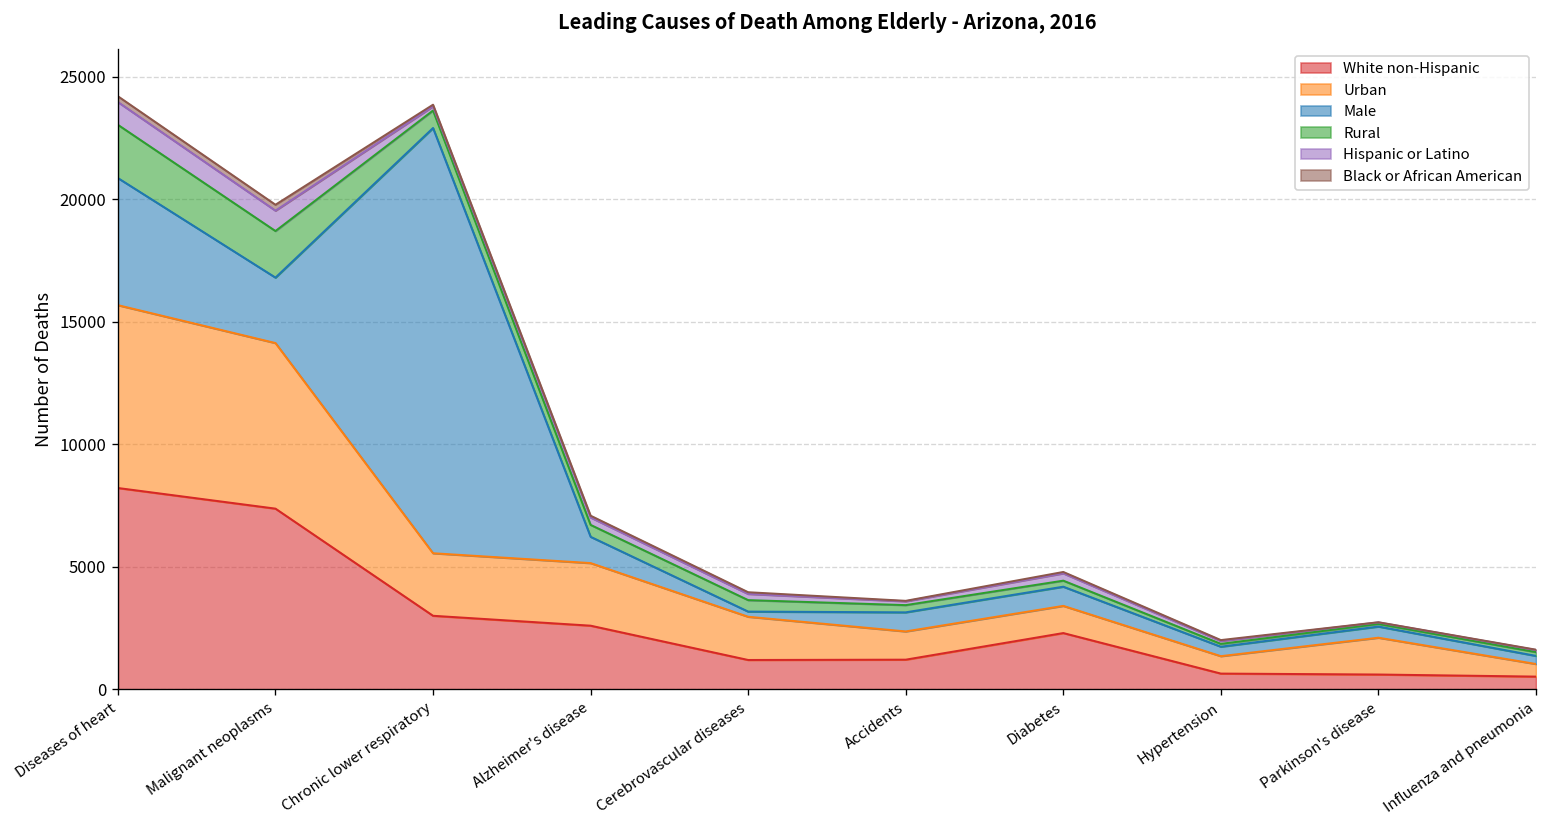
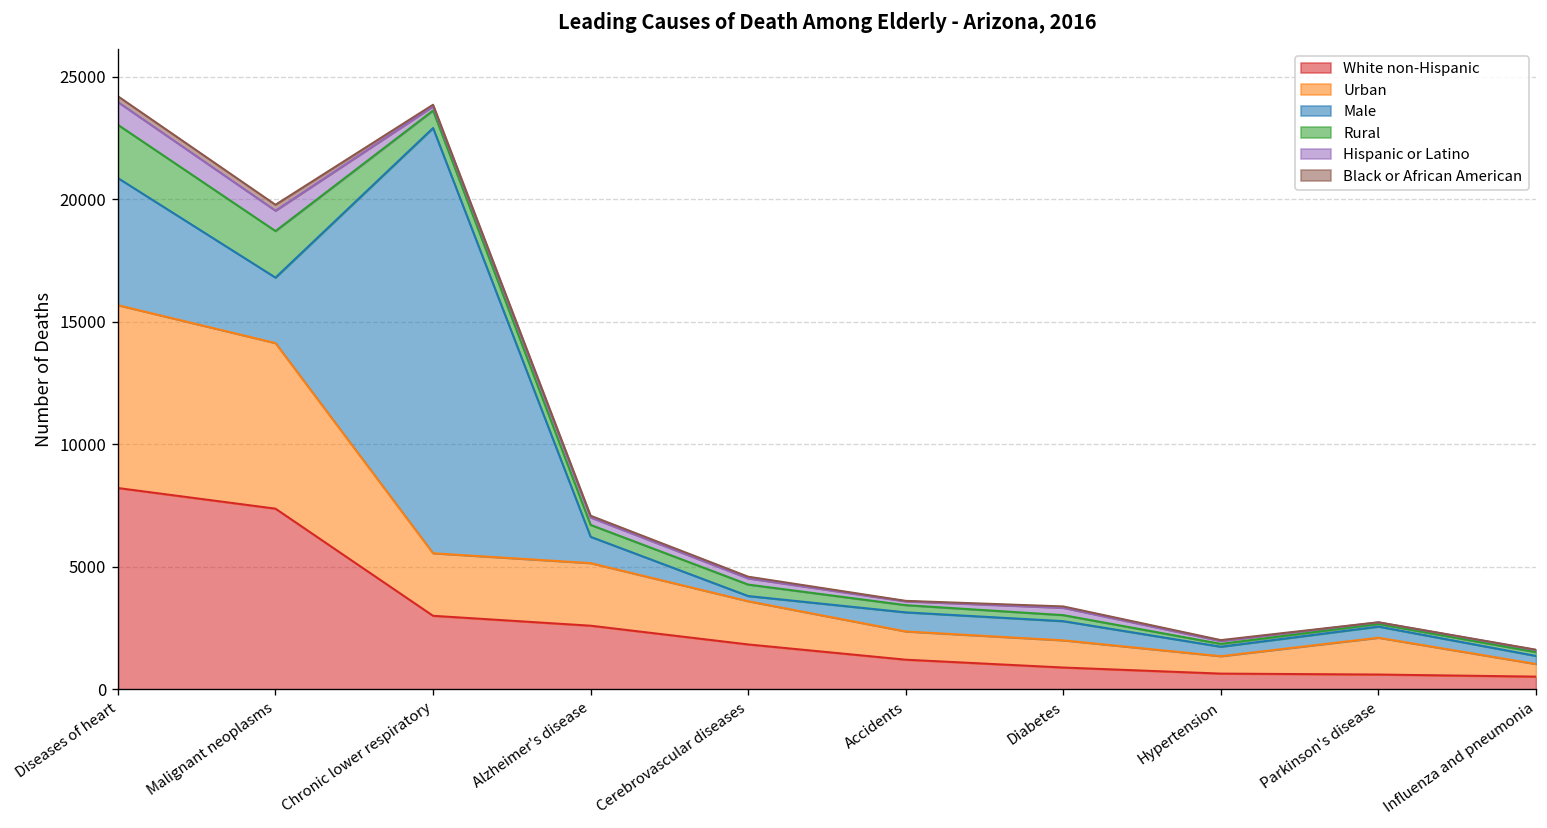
White non-Hispanic, Cerebrovascular diseases: 1200 -> 1800
White non-Hispanic, Diabetes: 2300 -> 900
